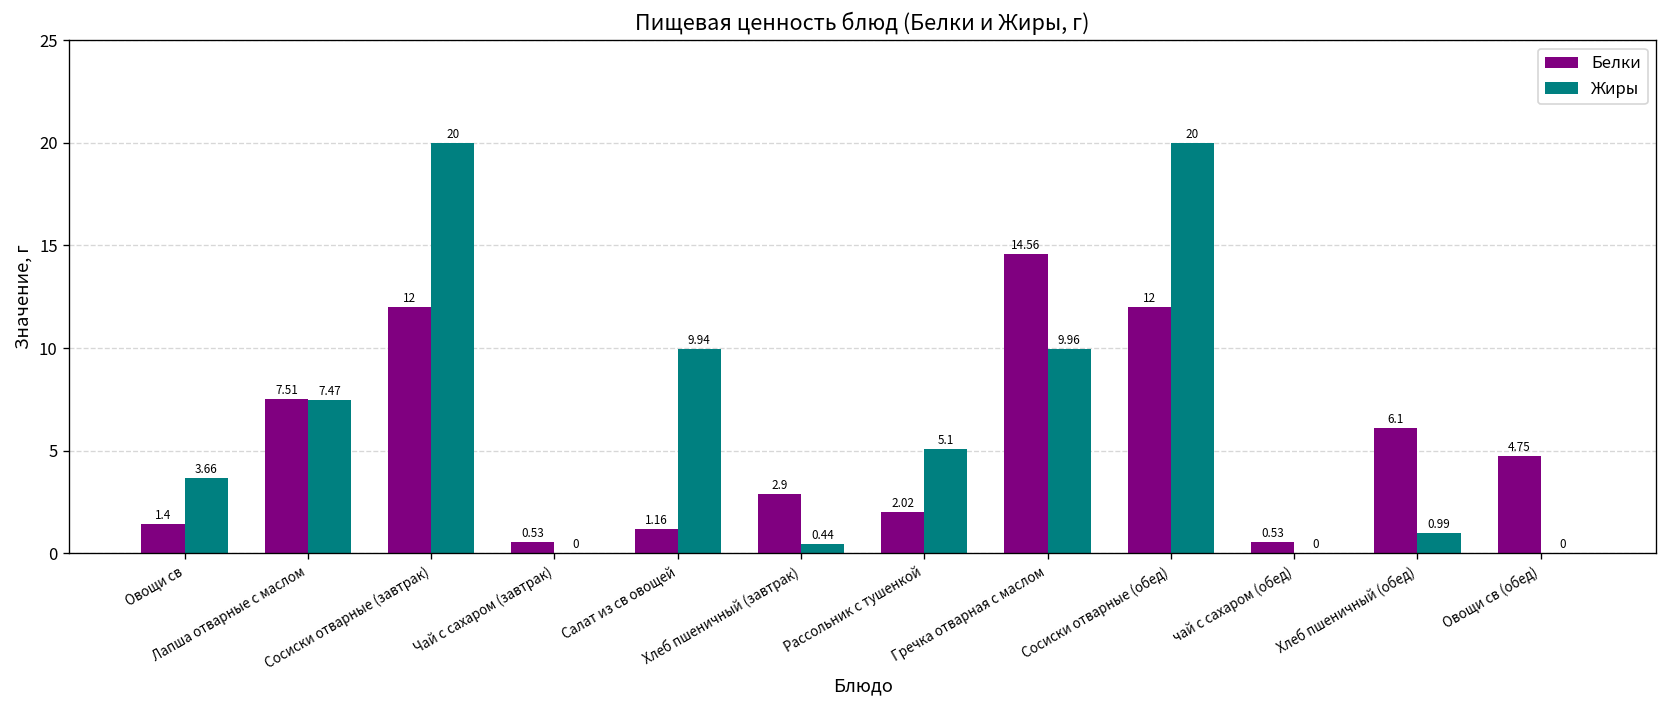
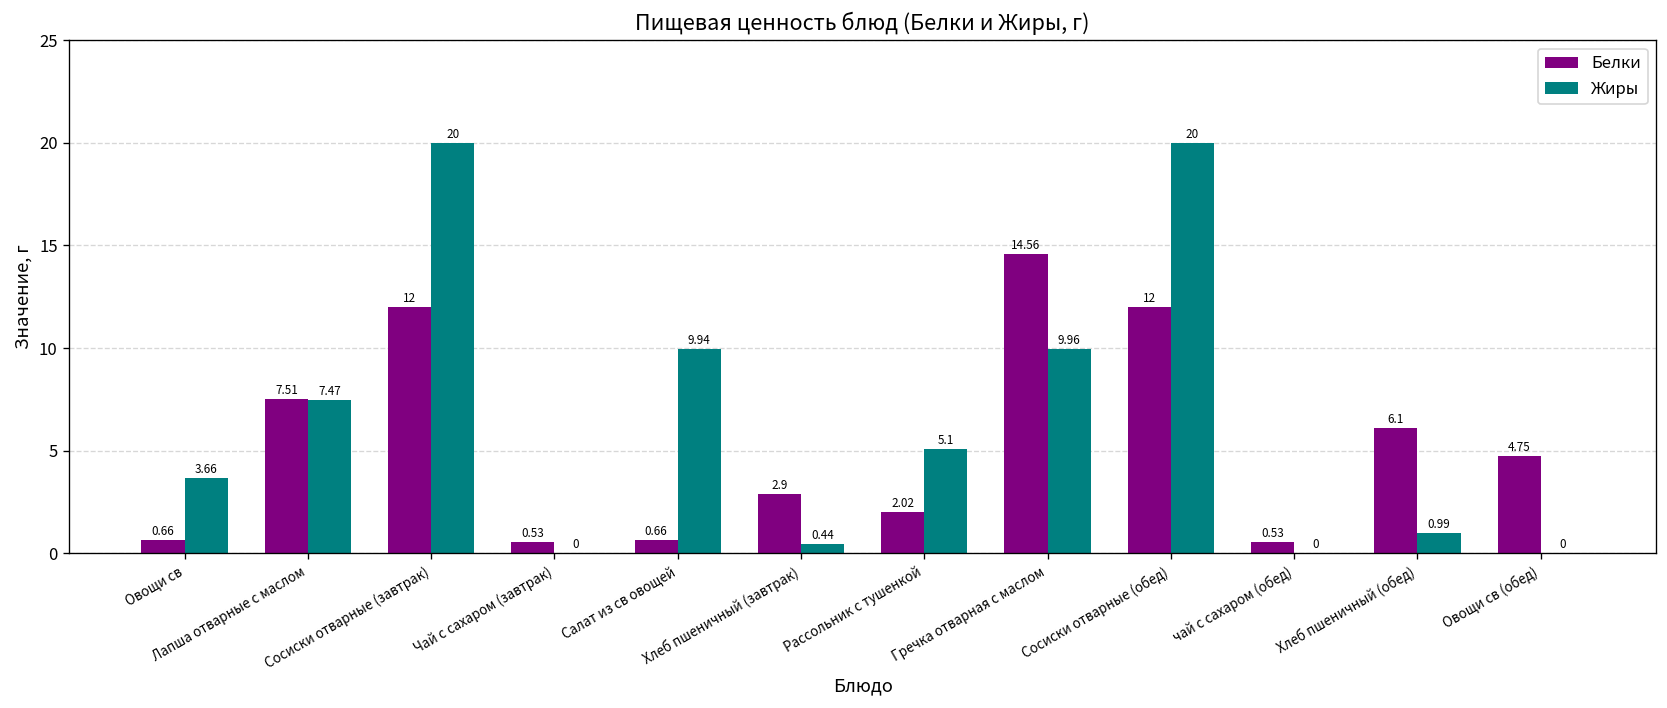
Белки, Овощи св: 1.4 -> 0.66
Белки, Салат из св овощей: 1.16 -> 0.66
